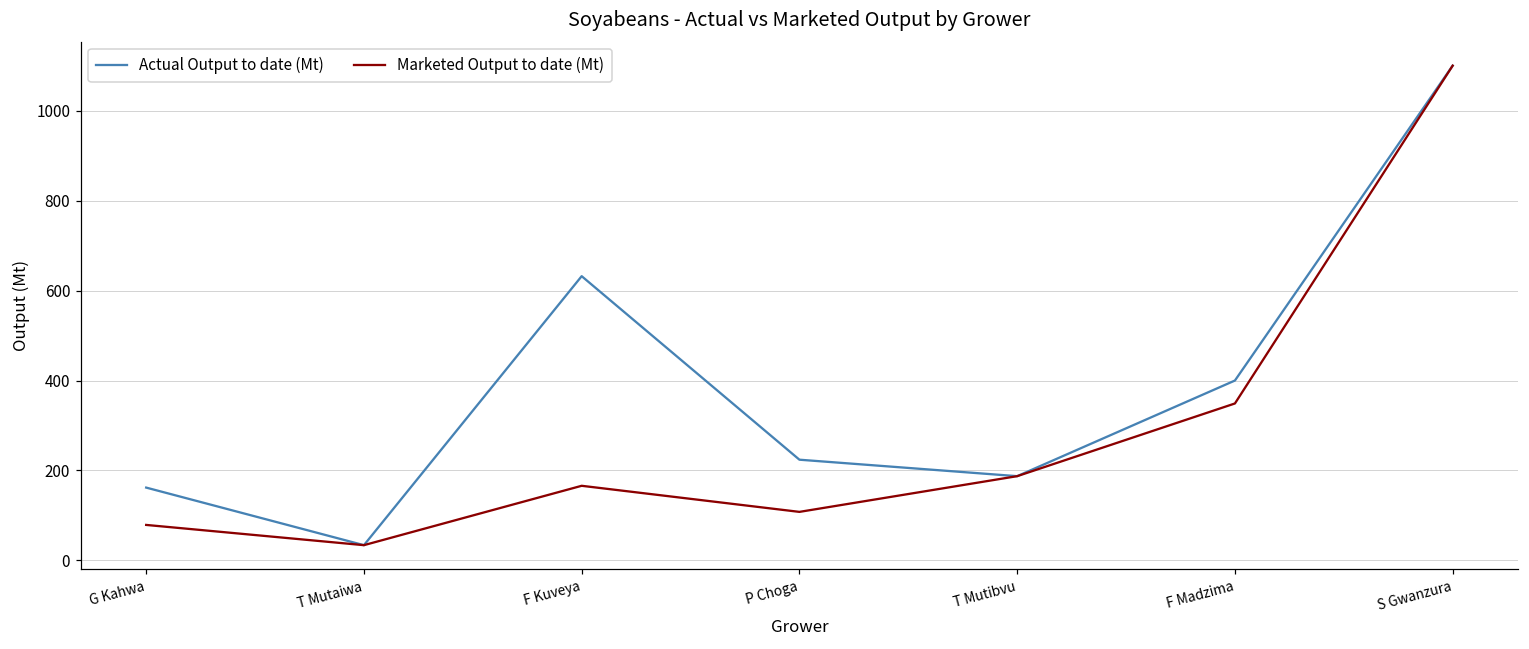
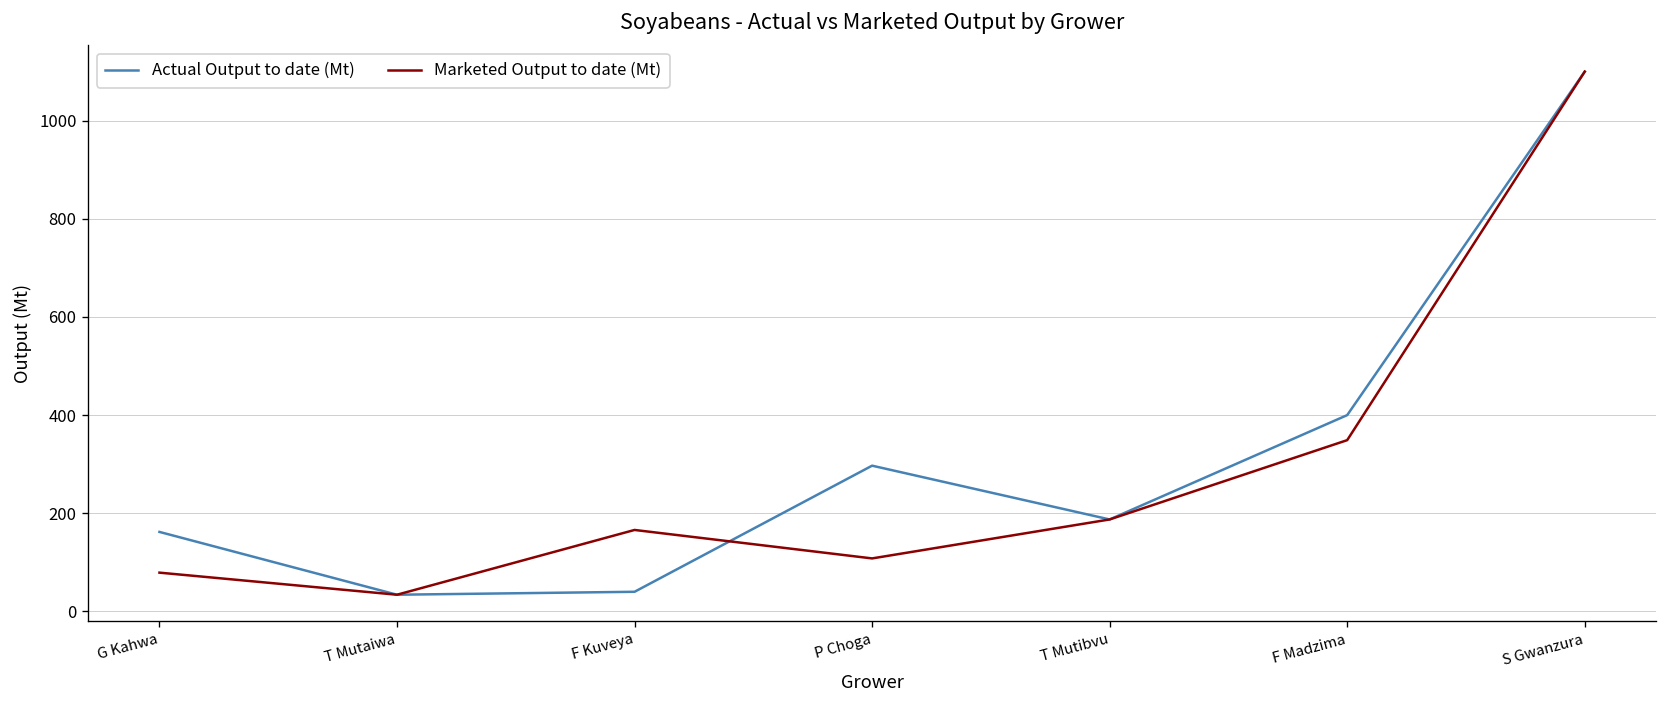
Actual Output to date (Mt), F Kuveya: 630 -> 40
Actual Output to date (Mt), P Choga: 220 -> 300
